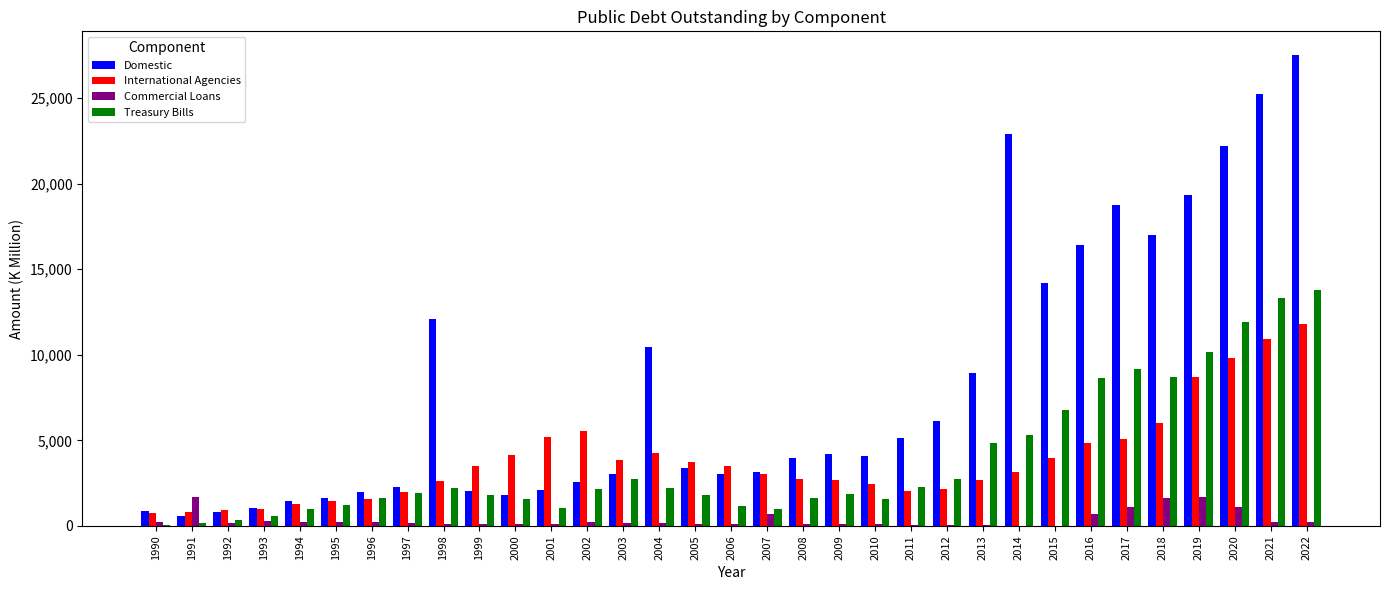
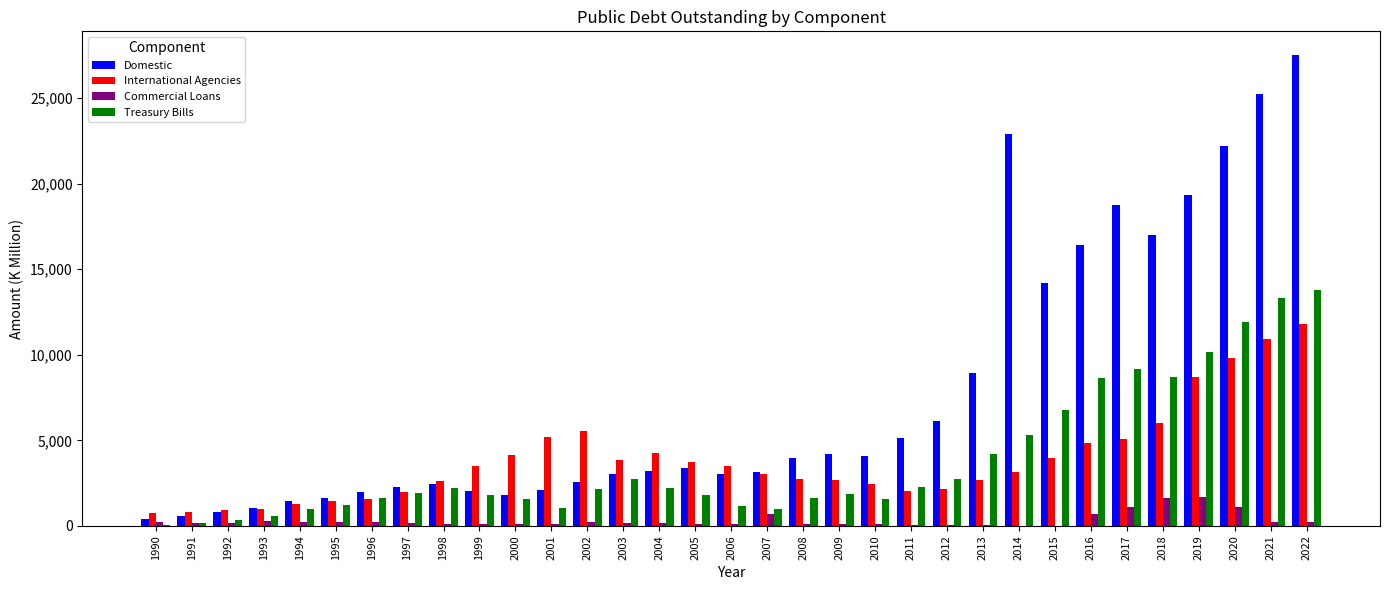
Domestic, 1990: 900 -> 400
Commercial Loans, 1991: 1,700 -> 200
Domestic, 1998: 12,100 -> 2,500
Domestic, 2004: 10,400 -> 3,200
Treasury Bills, 2013: 4,900 -> 4,200
